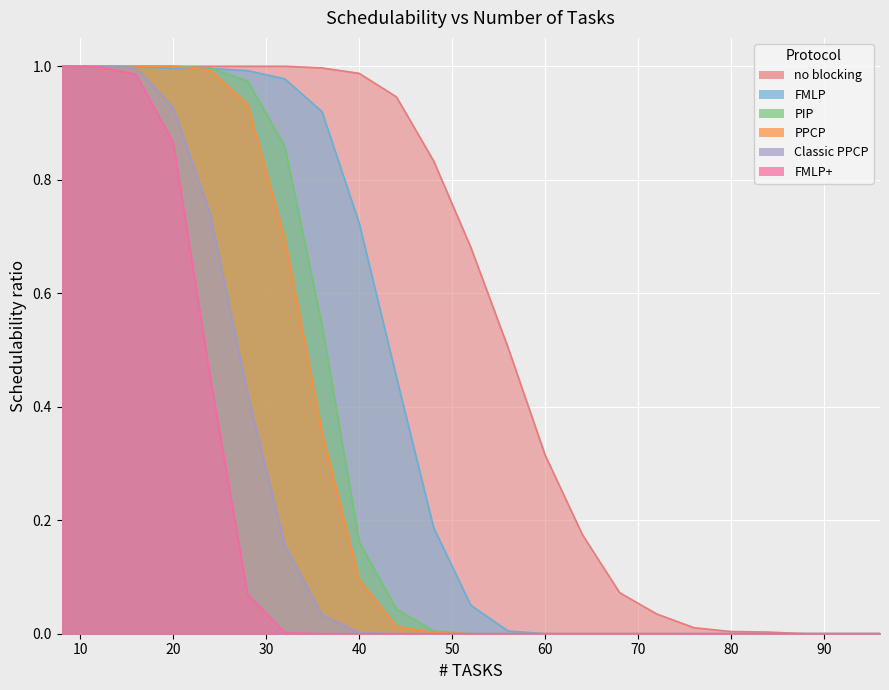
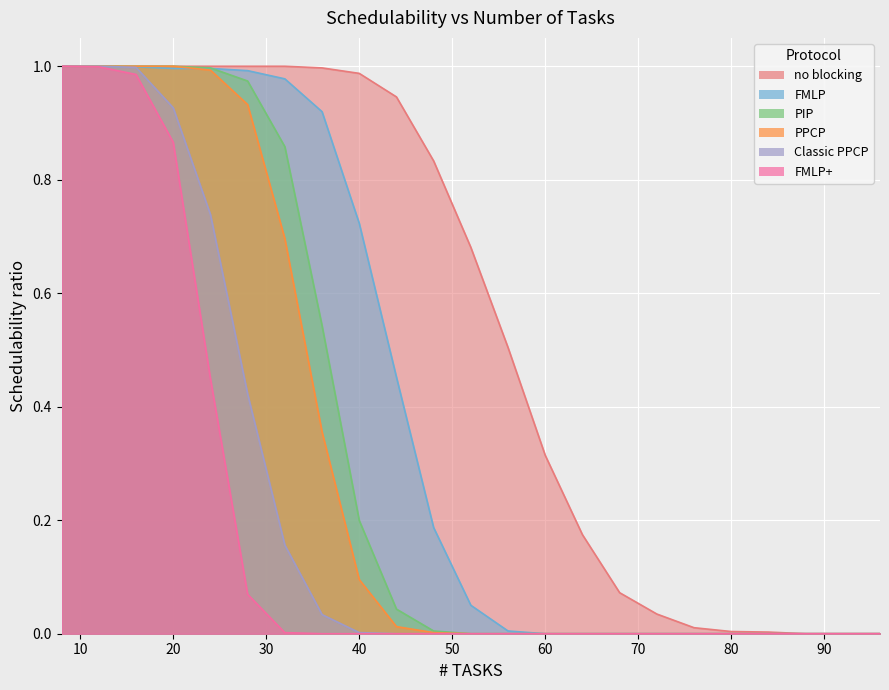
PIP, 40: 0.16 -> 0.20
